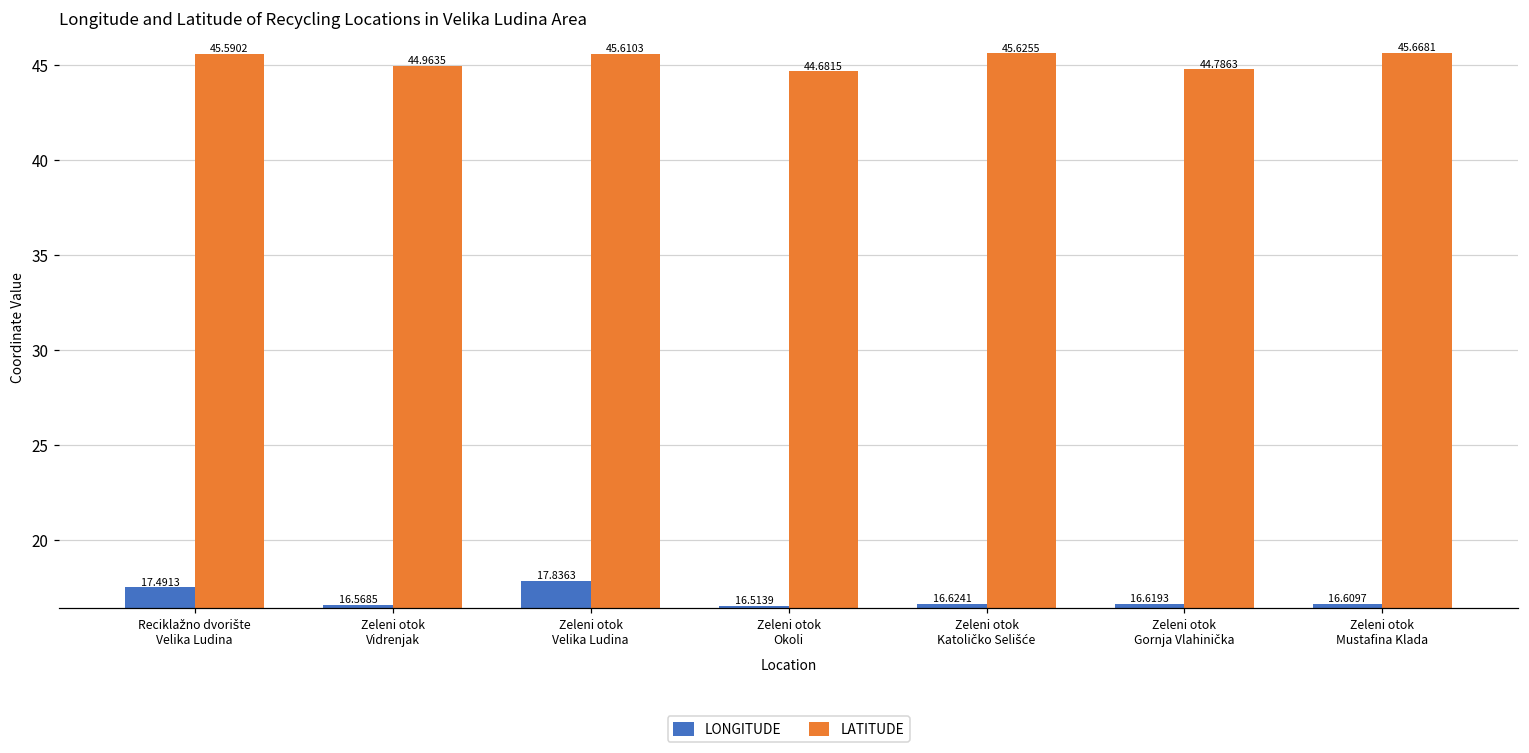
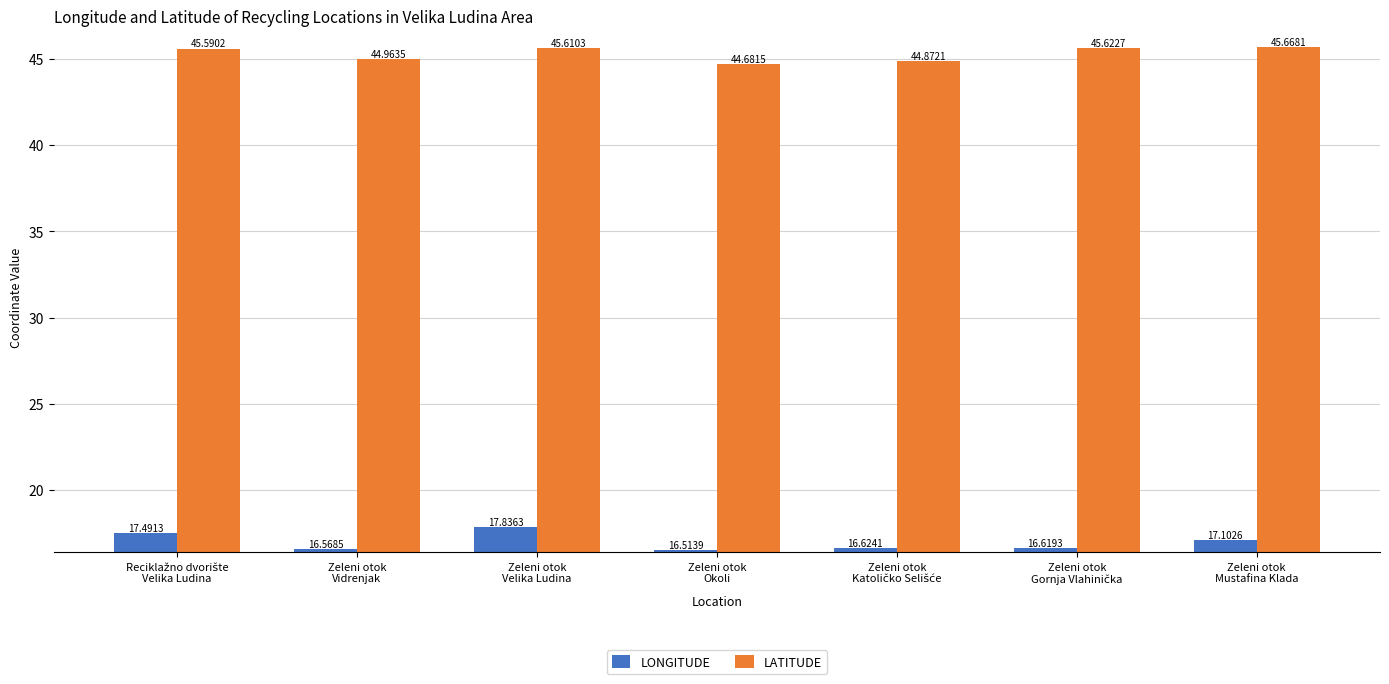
LATITUDE, Zeleni otok Katoličko Selišće: 45.6255 -> 44.8721
LATITUDE, Zeleni otok Gornja Vlahinička: 44.7863 -> 45.6227
LONGITUDE, Zeleni otok Mustafina Klada: 16.6097 -> 17.1026
